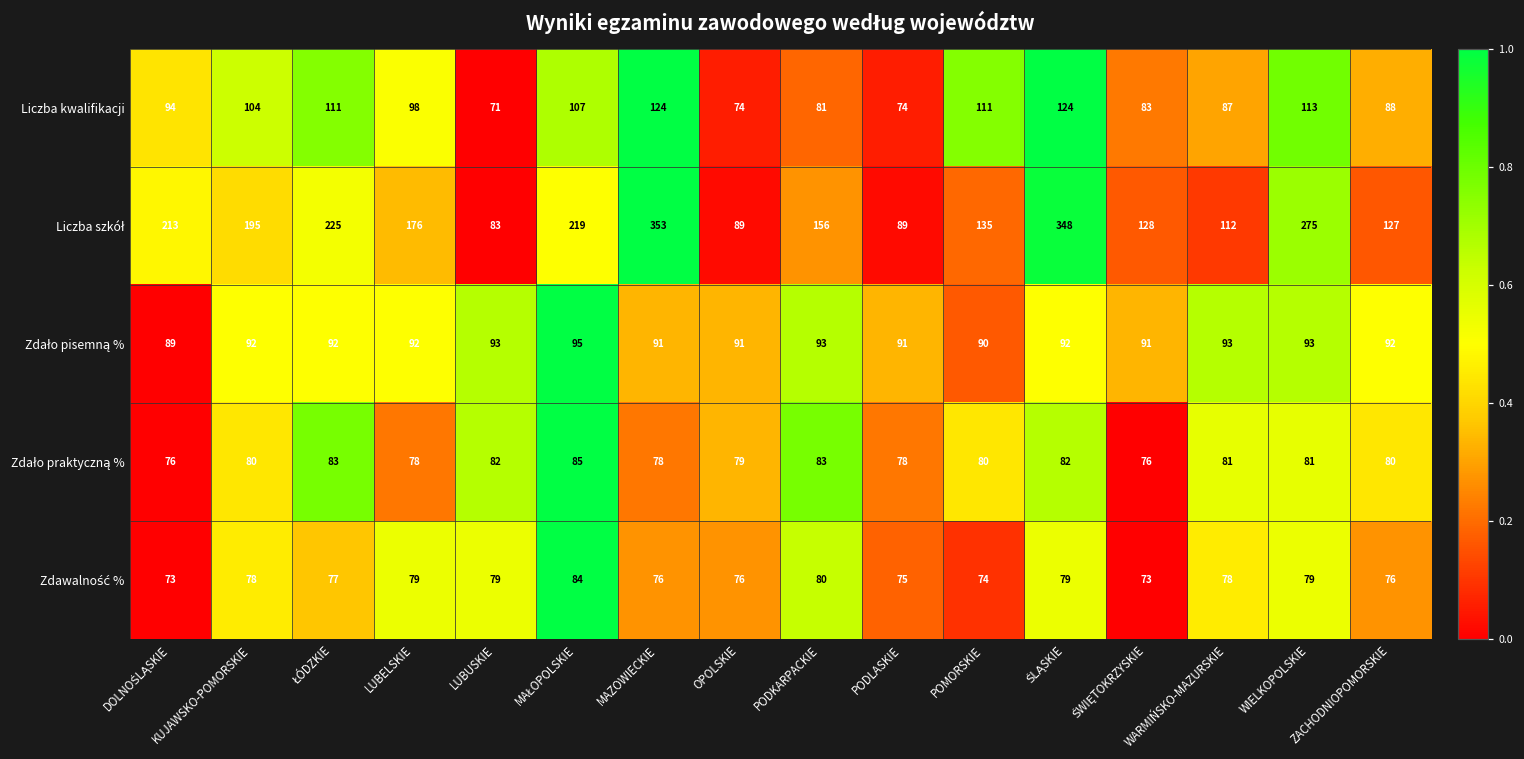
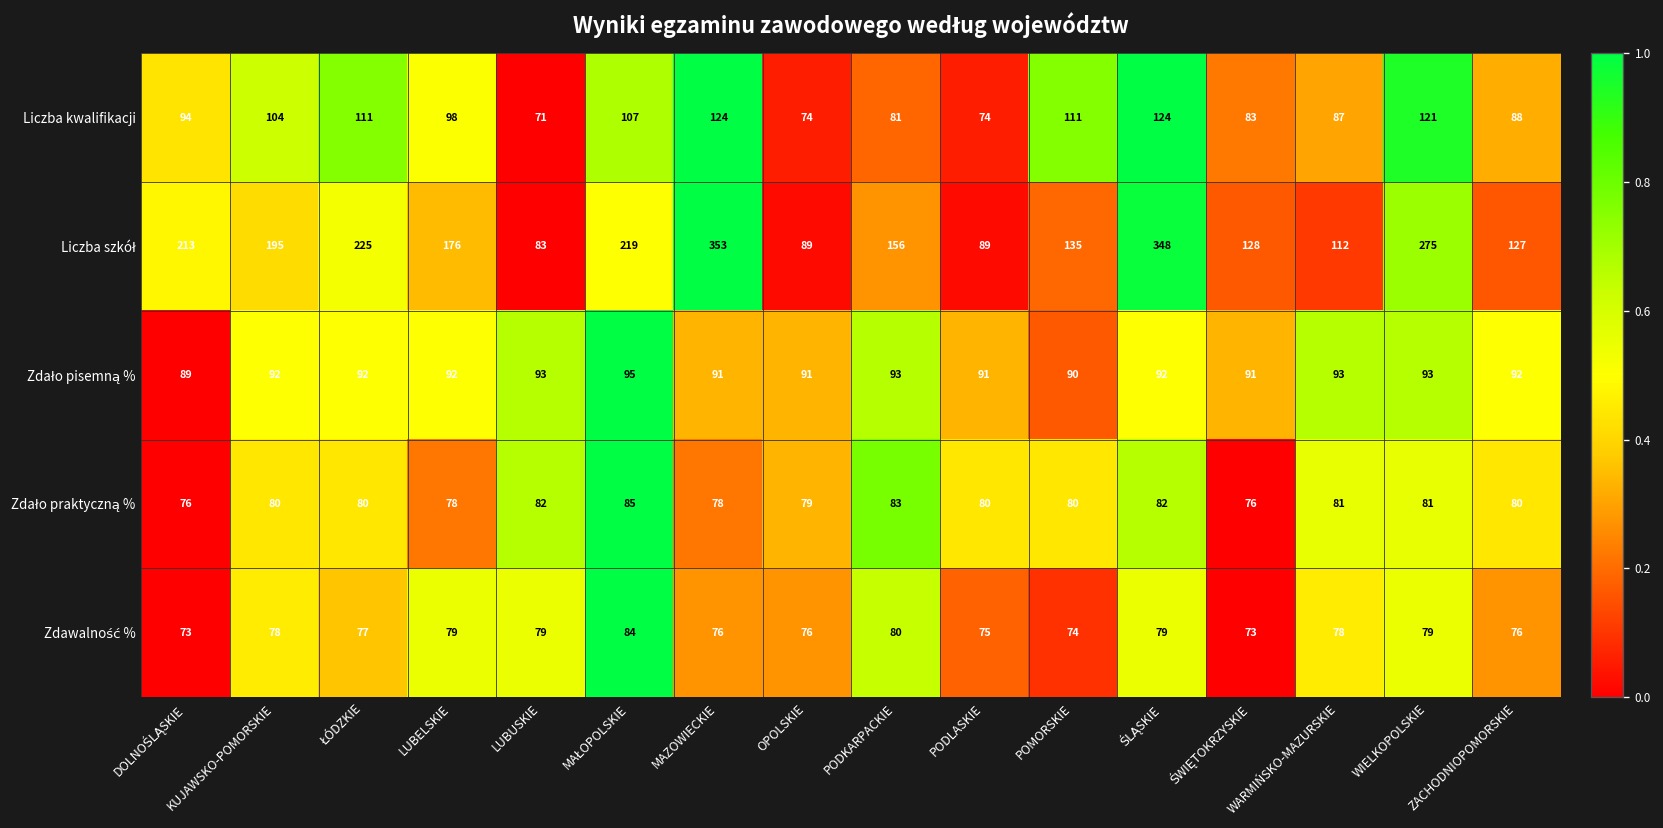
Liczba kwalifikacji, WIELKOPOLSKIE: 113 -> 121
Zdało praktyczną %, ŁÓDZKIE: 83 -> 80
Zdało praktyczną %, PODLASKIE: 78 -> 80
